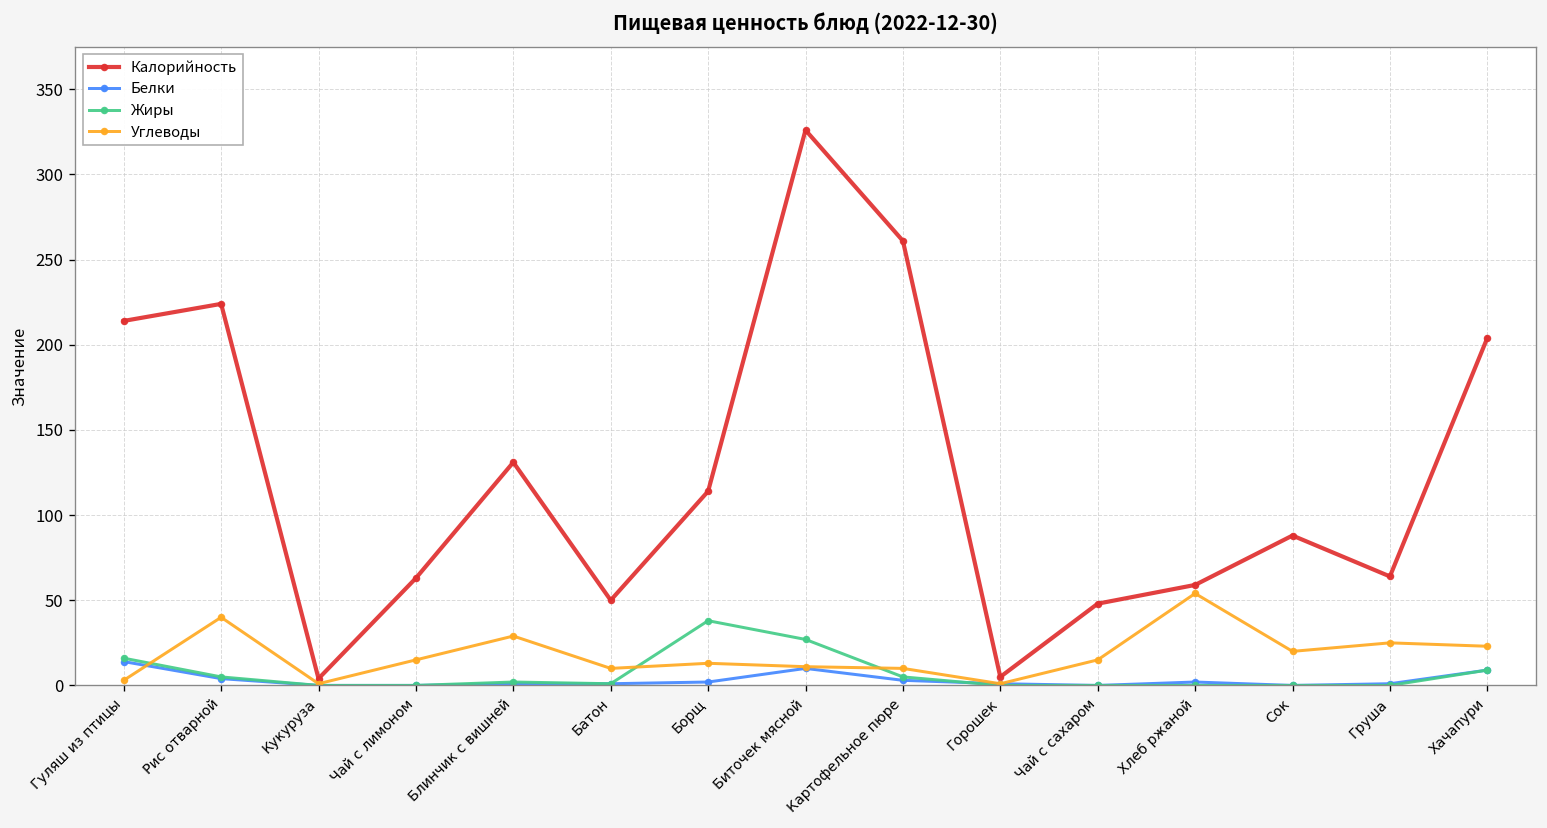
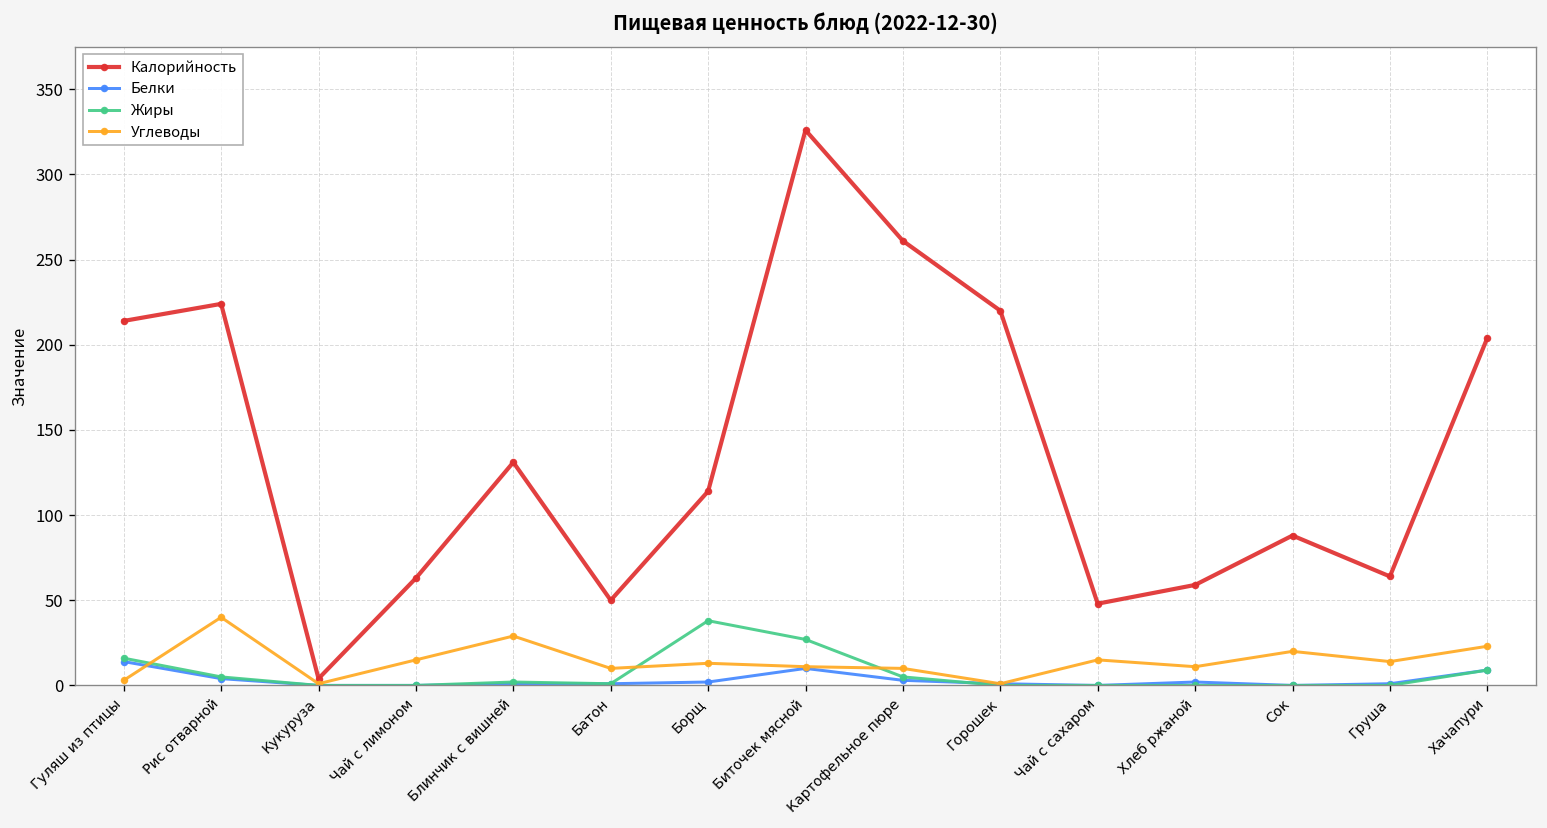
Калорийность, Горошек: 5 -> 220
Углеводы, Хлеб ржаной: 54 -> 11
Углеводы, Груша: 25 -> 14
